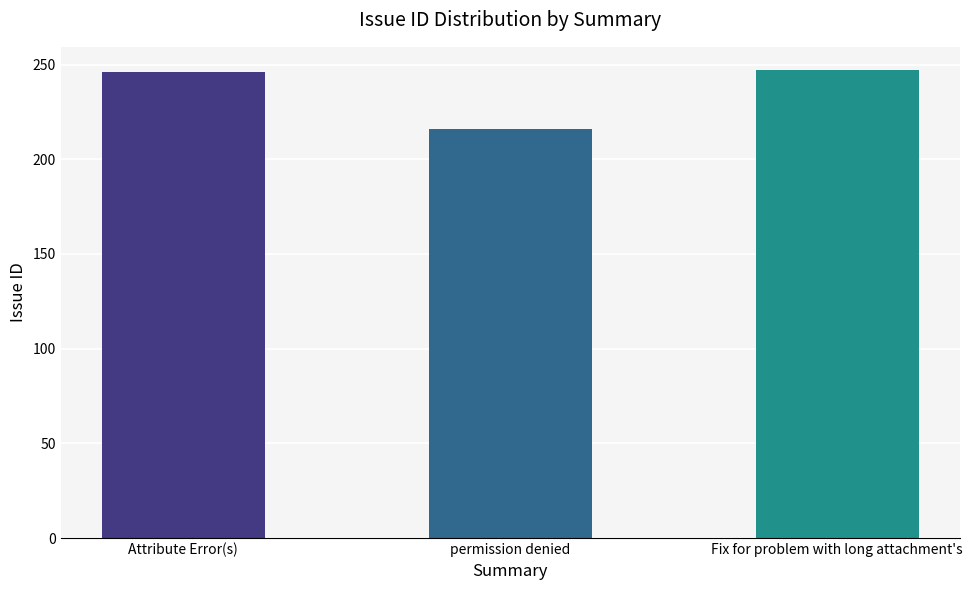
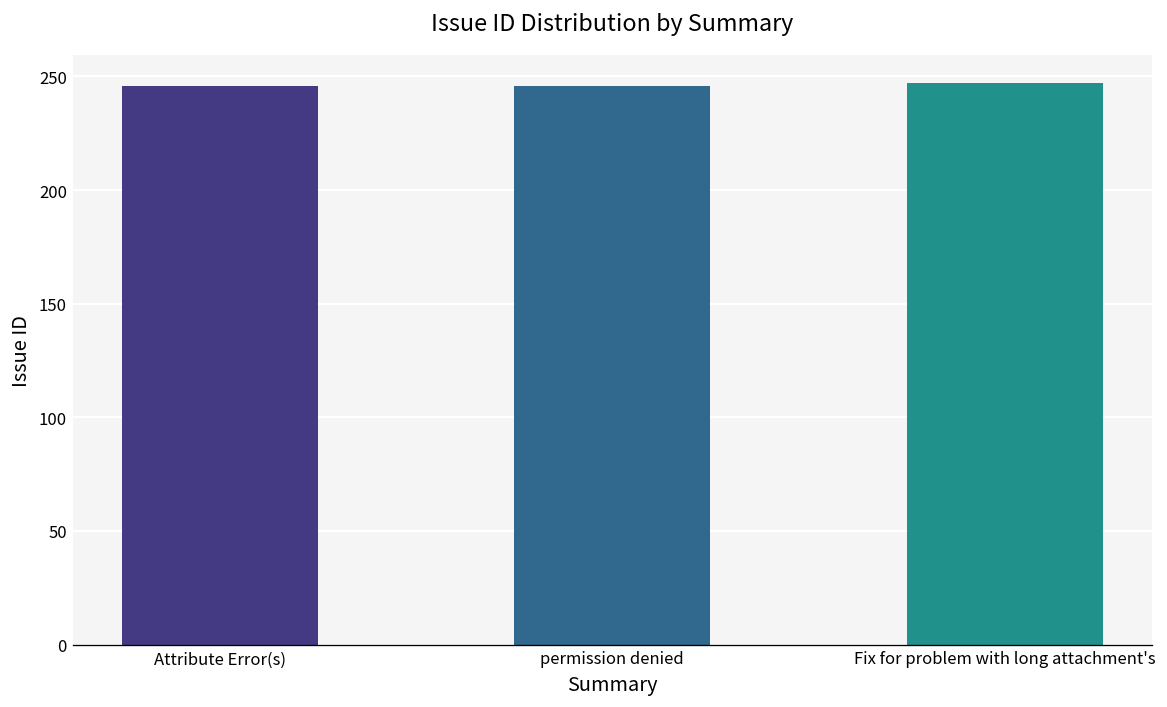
permission denied: 216 -> 246
